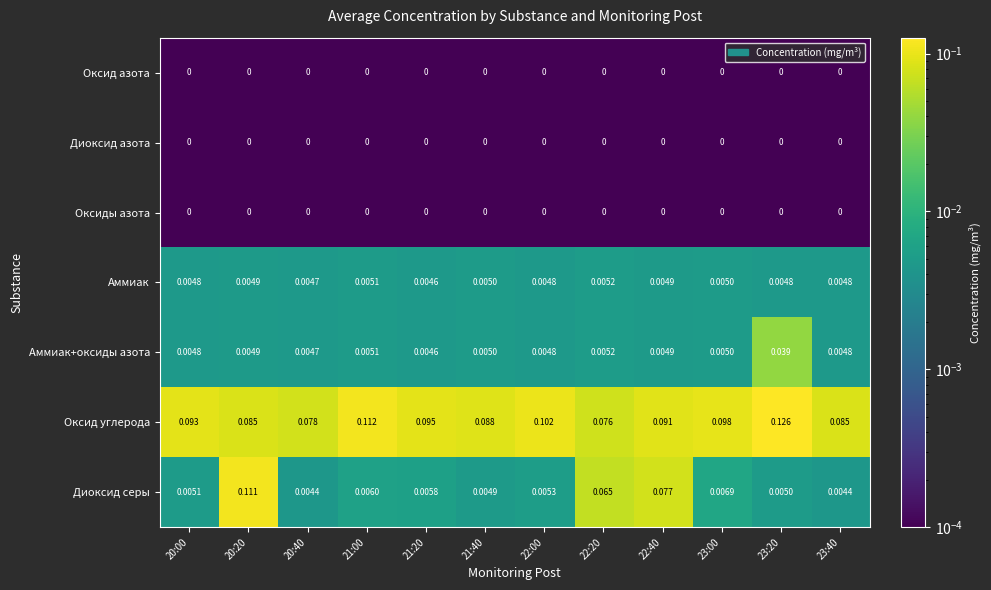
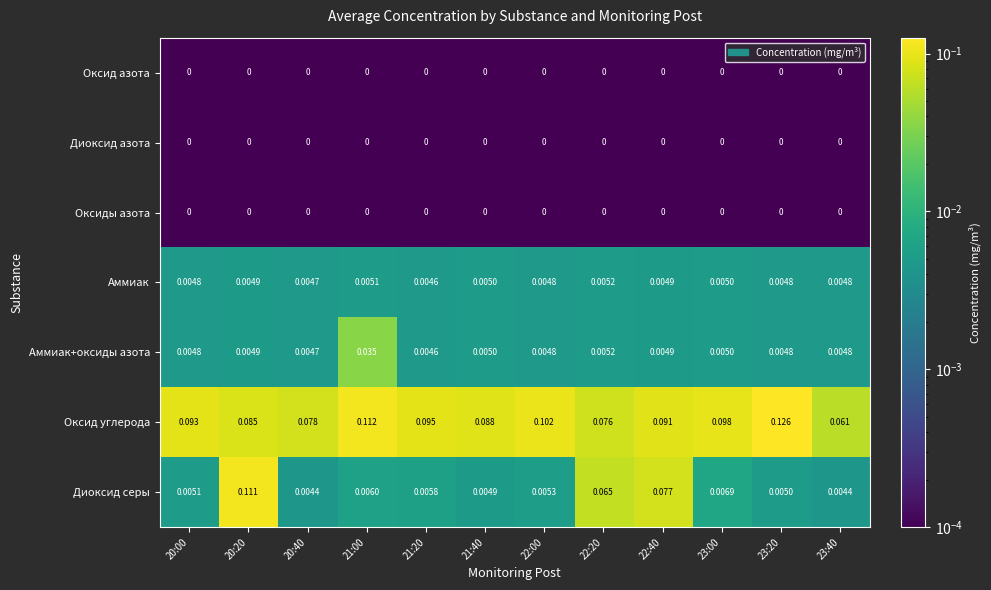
Аммиак+оксиды азота, 21:00: 0.0051 -> 0.035
Аммиак+оксиды азота, 23:20: 0.039 -> 0.0048
Оксид углерода, 23:40: 0.085 -> 0.061
